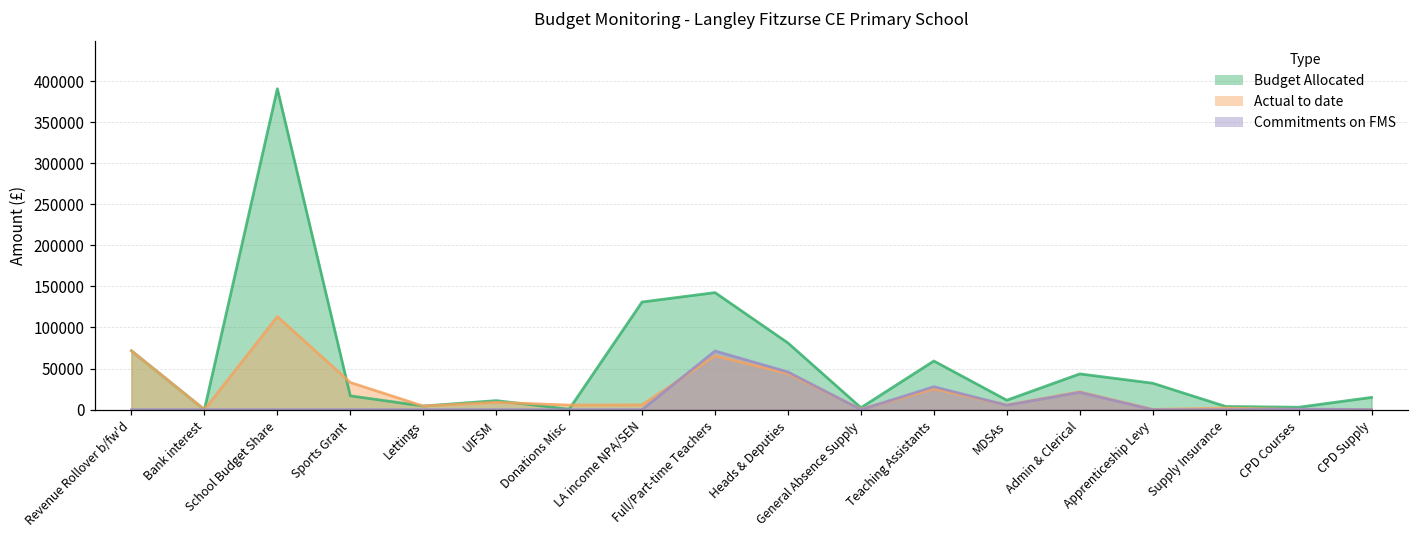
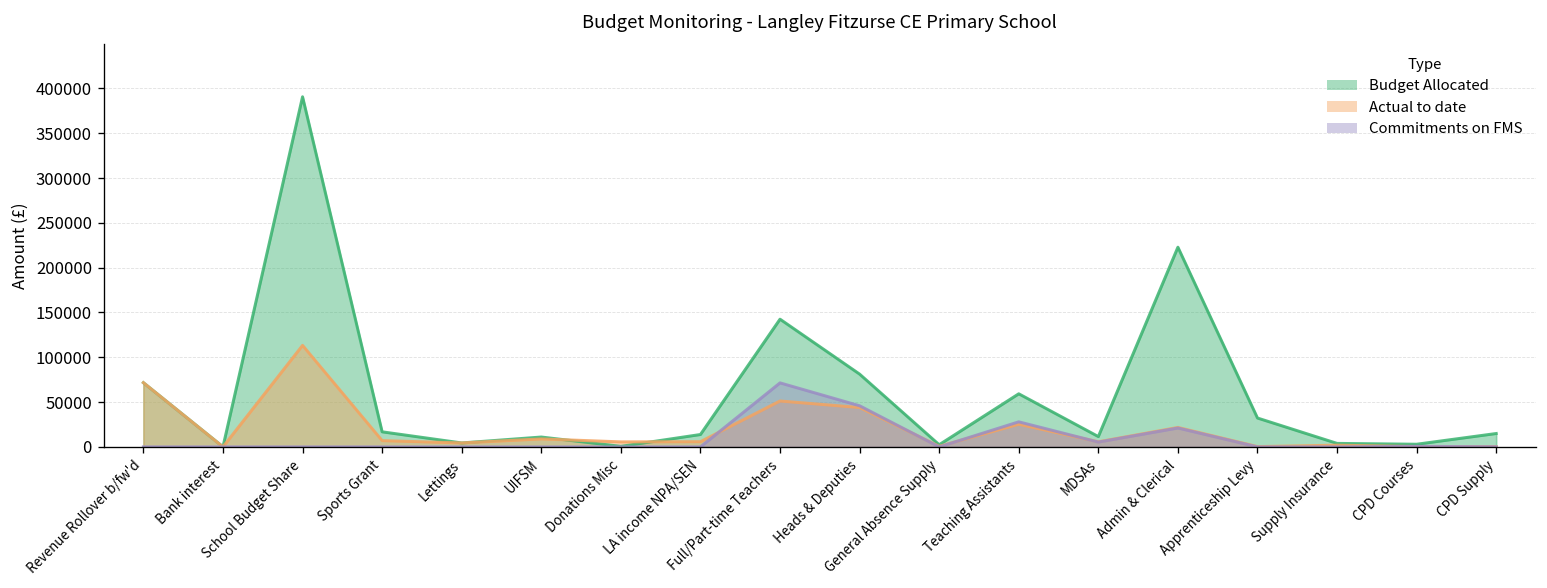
Actual to date, Sports Grant: 30000 -> 10000
Budget Allocated, LA income NPA/SEN: 130000 -> 10000
Actual to date, Full/Part-time Teachers: 70000 -> 50000
Budget Allocated, Admin & Clerical: 40000 -> 220000
